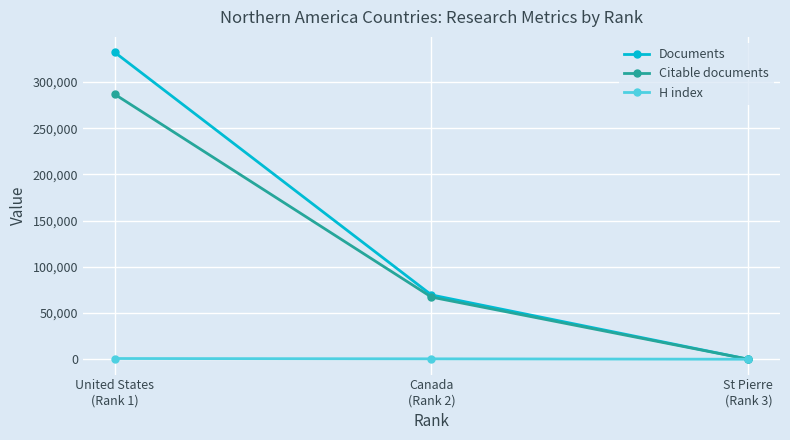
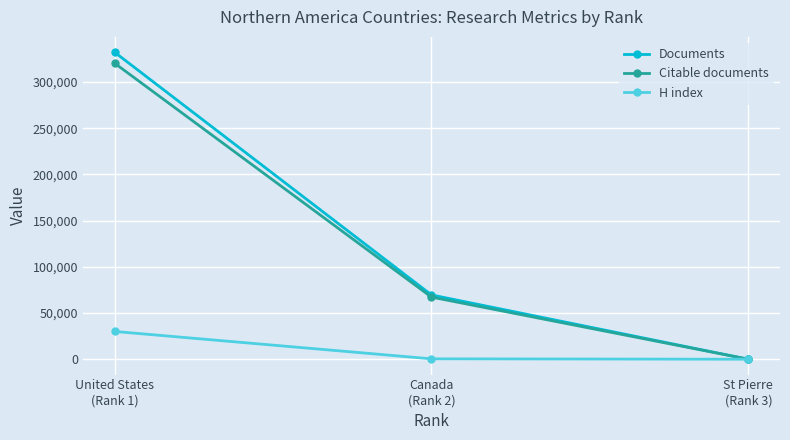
Citable documents, United States (Rank 1): 290,000 -> 320,000
H index, United States (Rank 1): 0 -> 30,000
